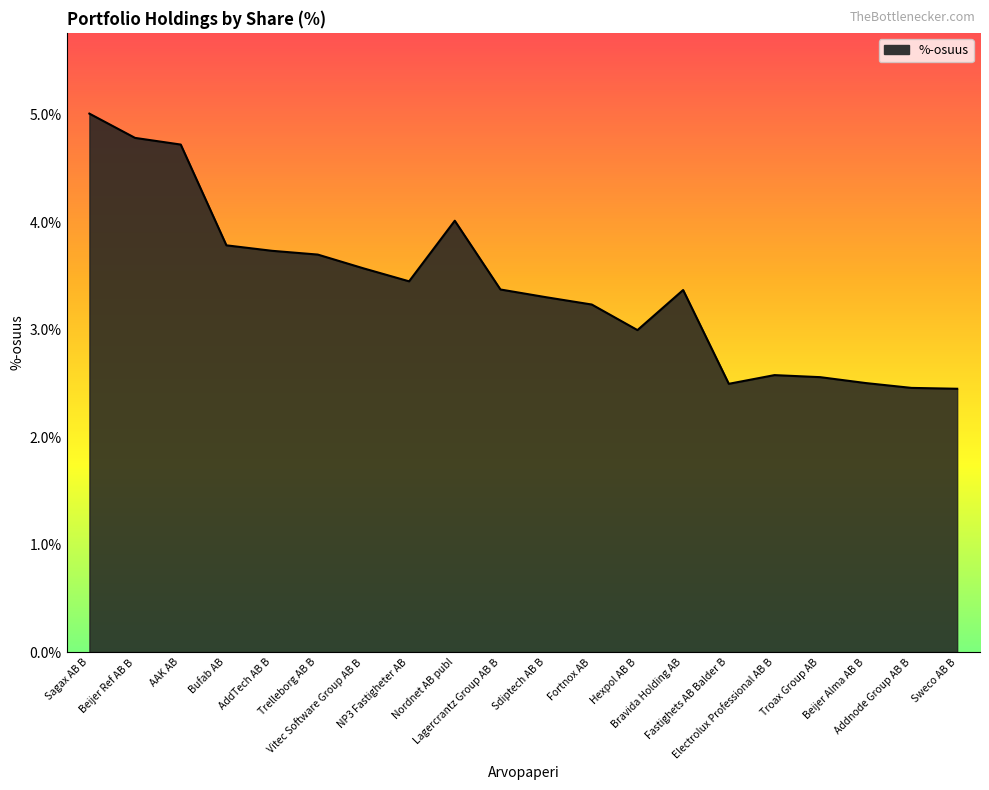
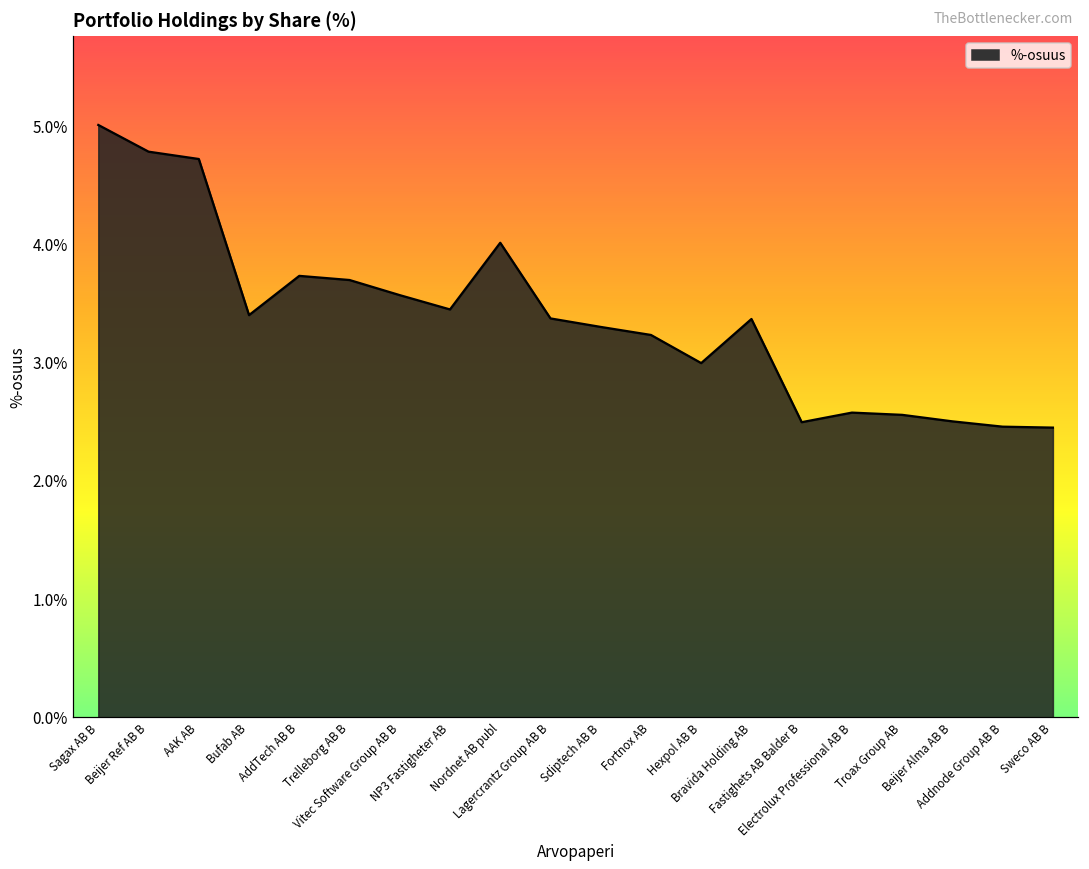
Bufab AB: 3.79% -> 3.40%
